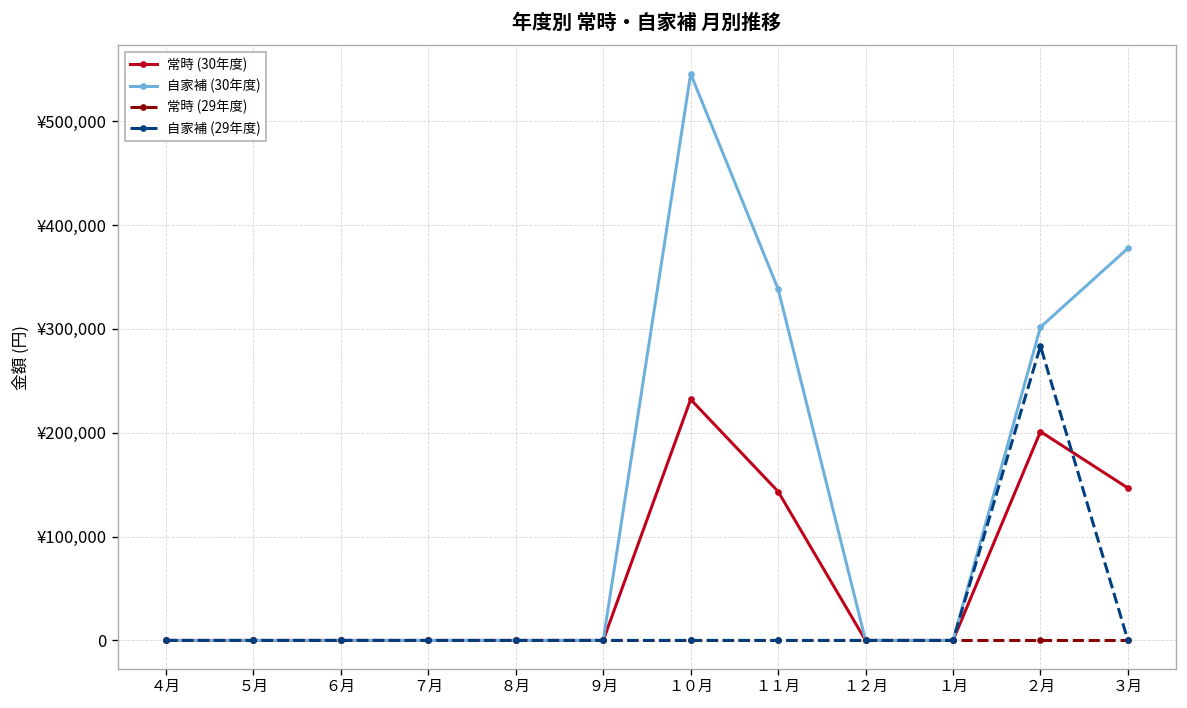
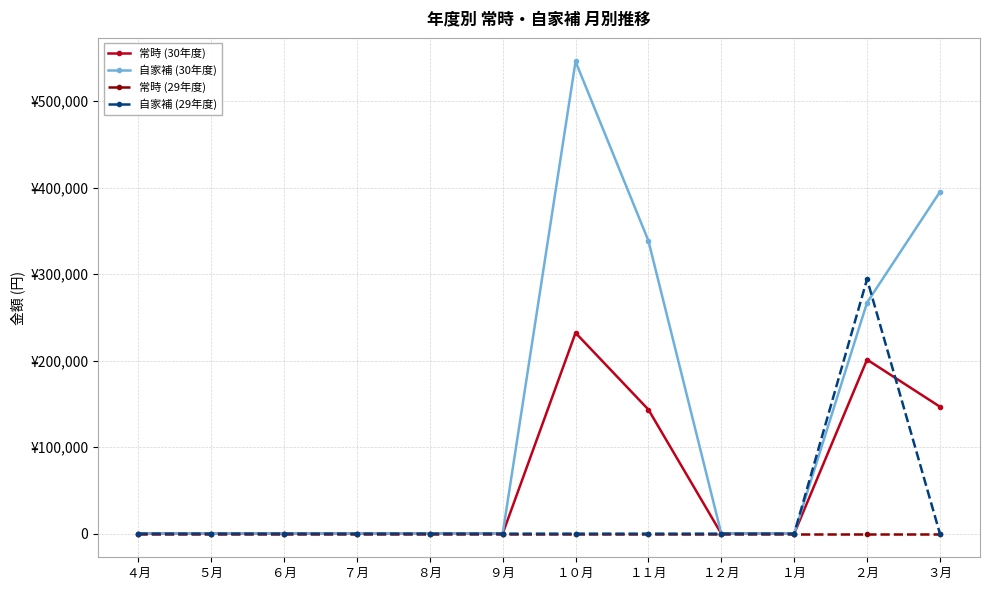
自家補 (30年度), ２月: ¥300,000 -> ¥270,000
自家補 (29年度), ２月: ¥280,000 -> ¥290,000
自家補 (30年度), ３月: ¥380,000 -> ¥390,000
